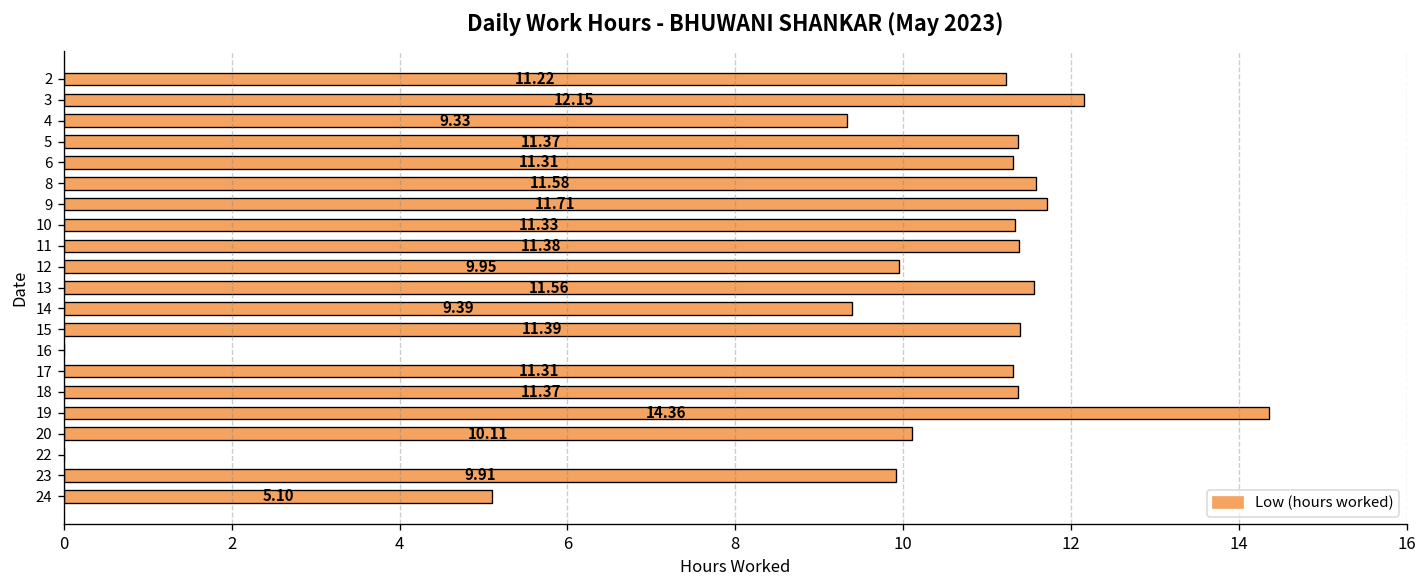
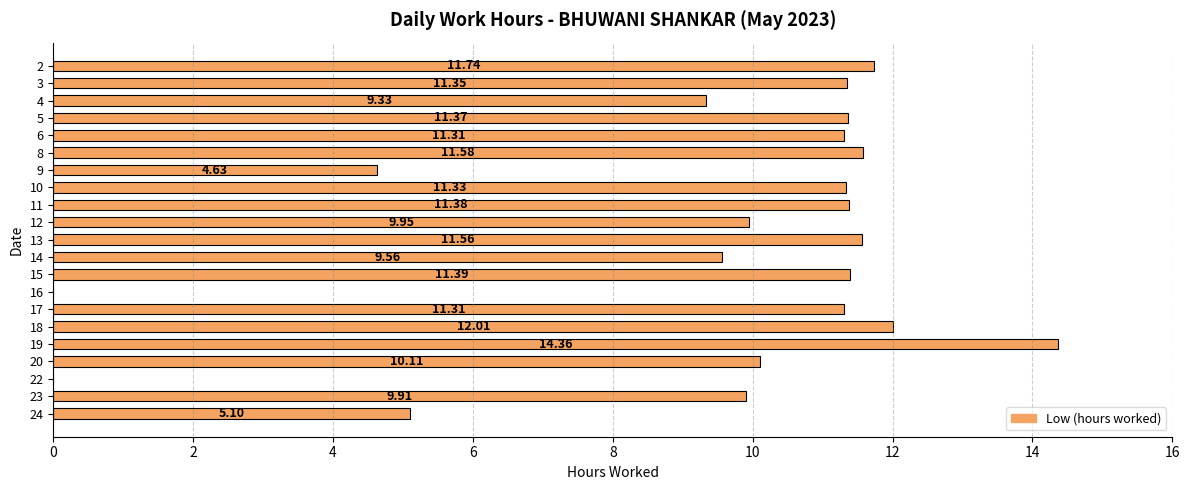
2: 11.22 -> 11.74
3: 12.15 -> 11.35
9: 11.71 -> 4.63
14: 9.39 -> 9.56
18: 11.37 -> 12.01
